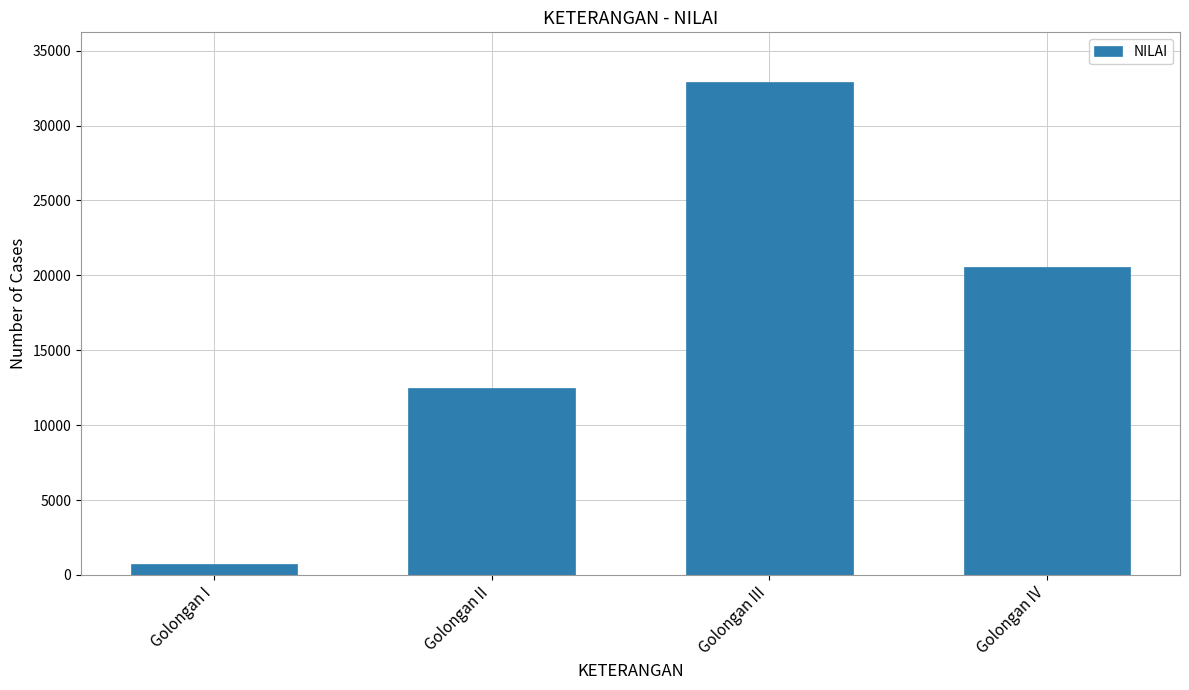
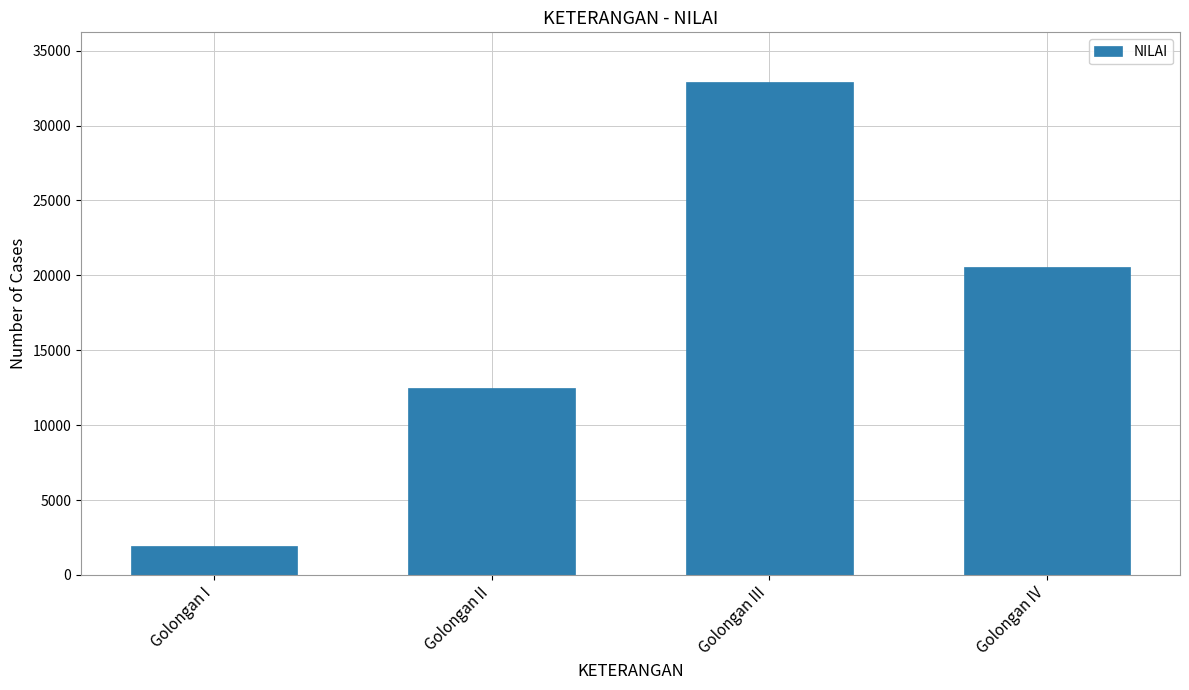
Golongan I: 700 -> 2000
